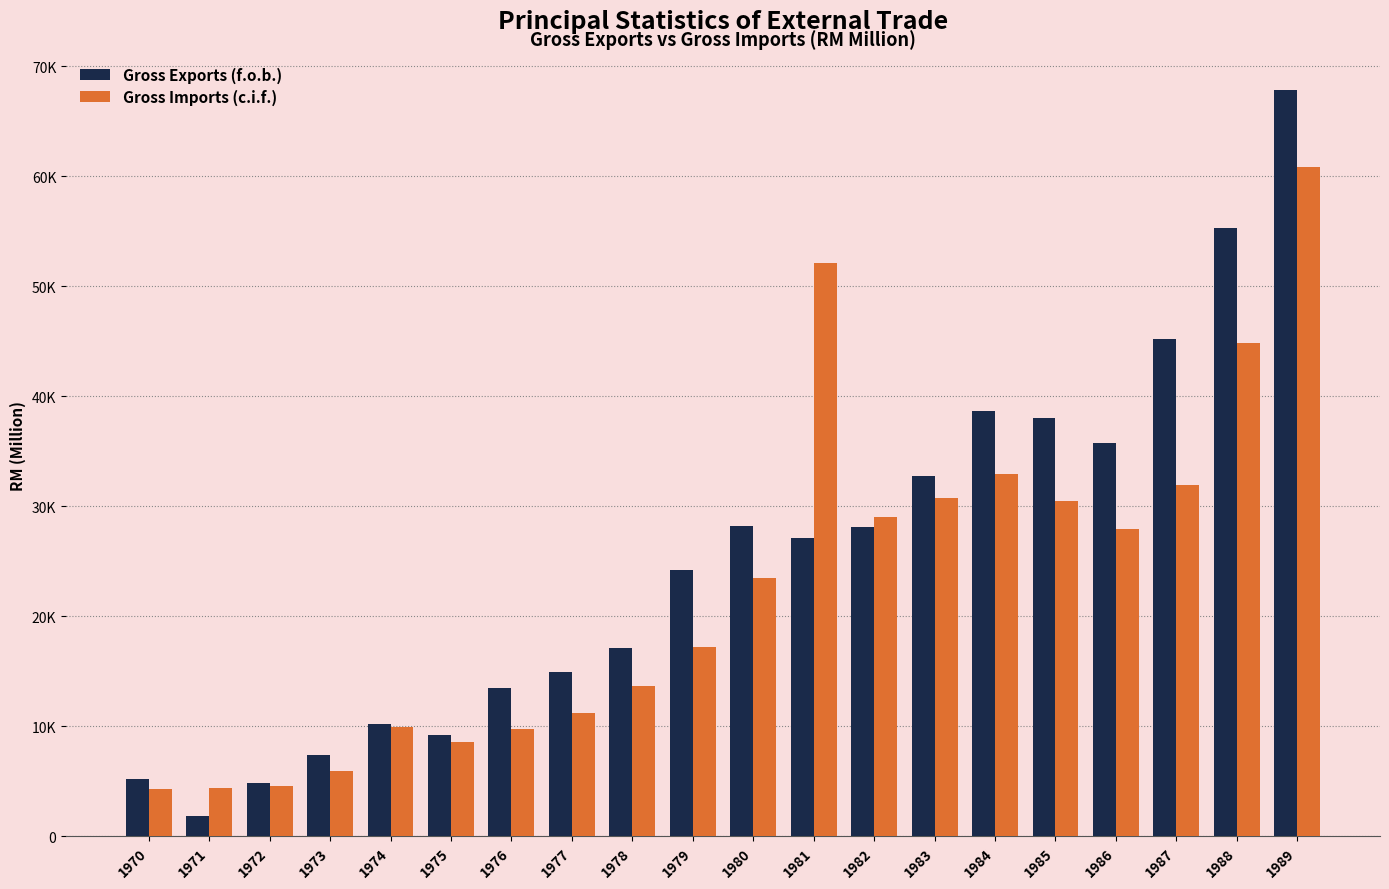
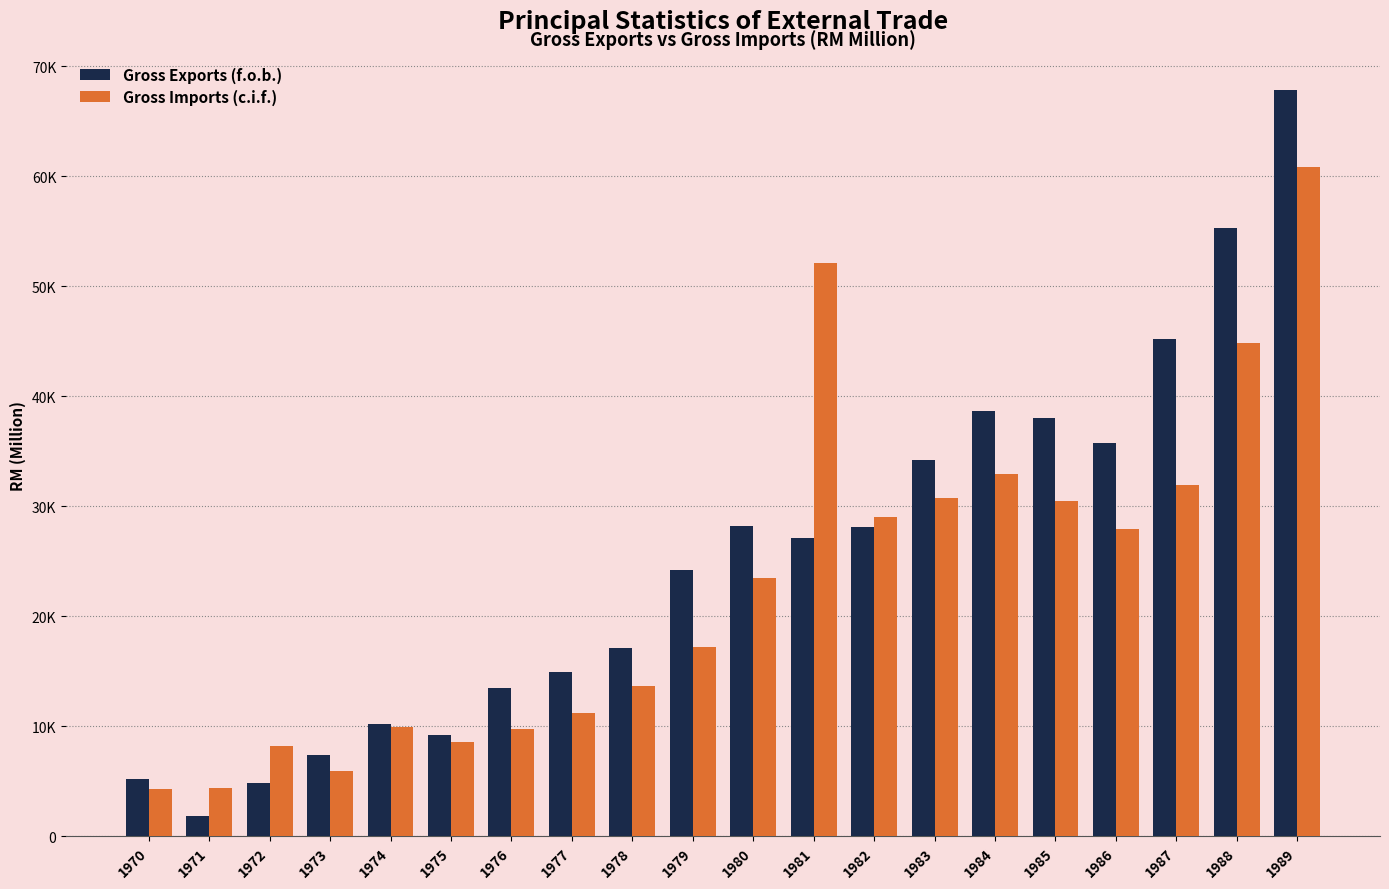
Gross Imports (c.i.f.), 1972: 4500 -> 8200
Gross Exports (f.o.b.), 1983: 32800 -> 34200
